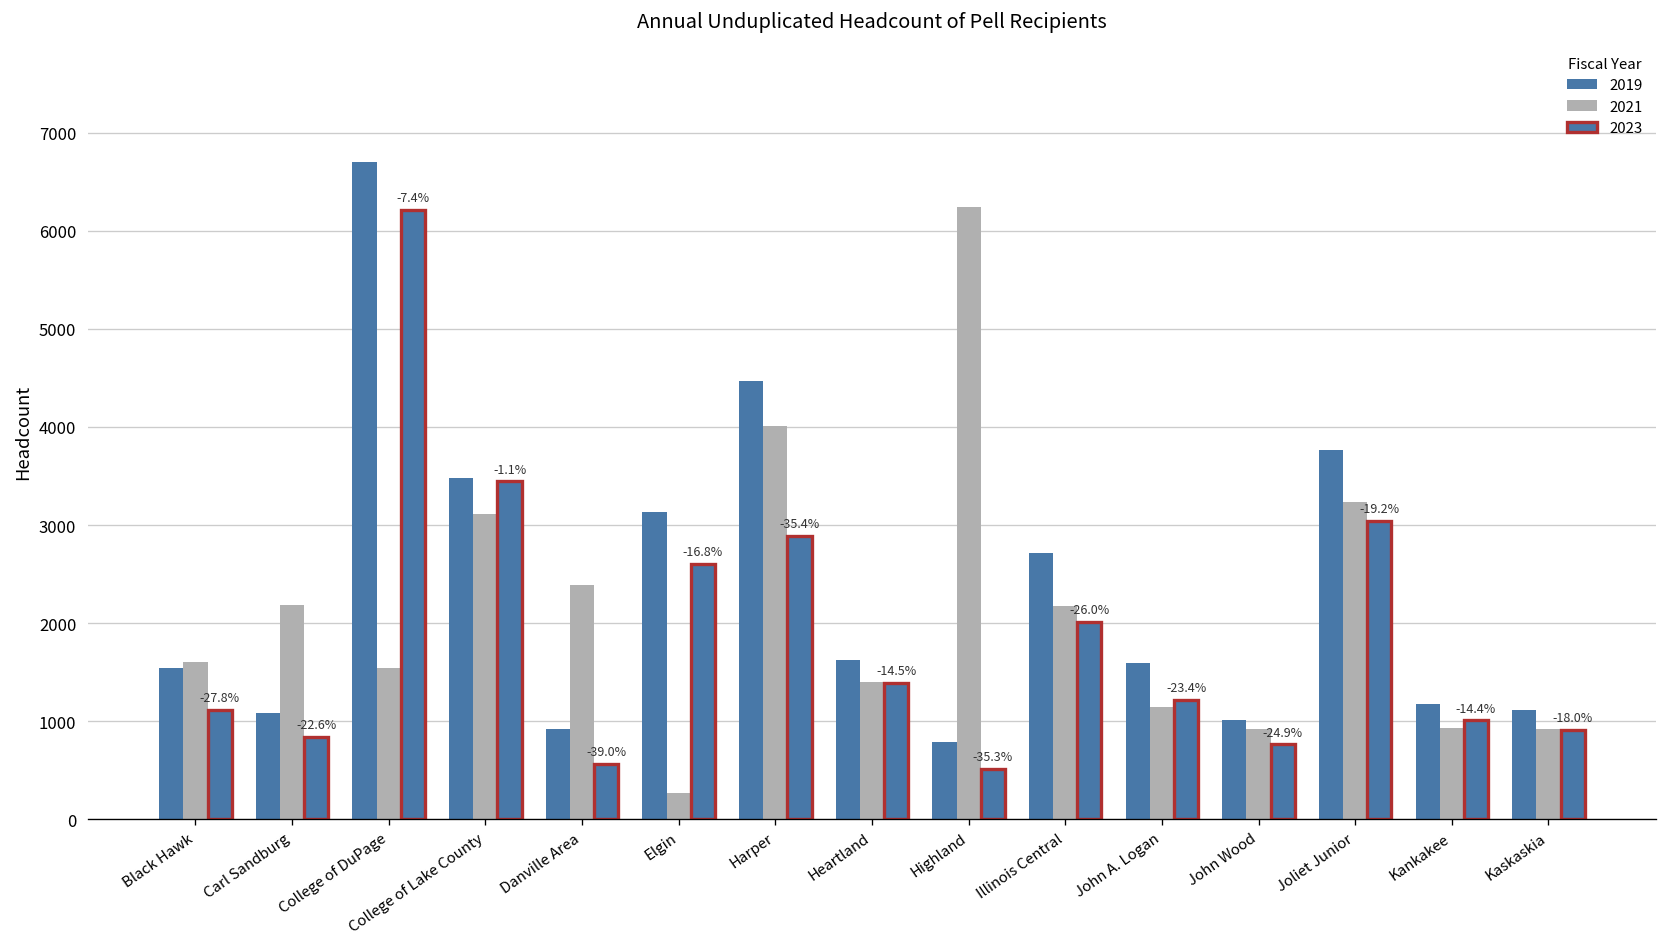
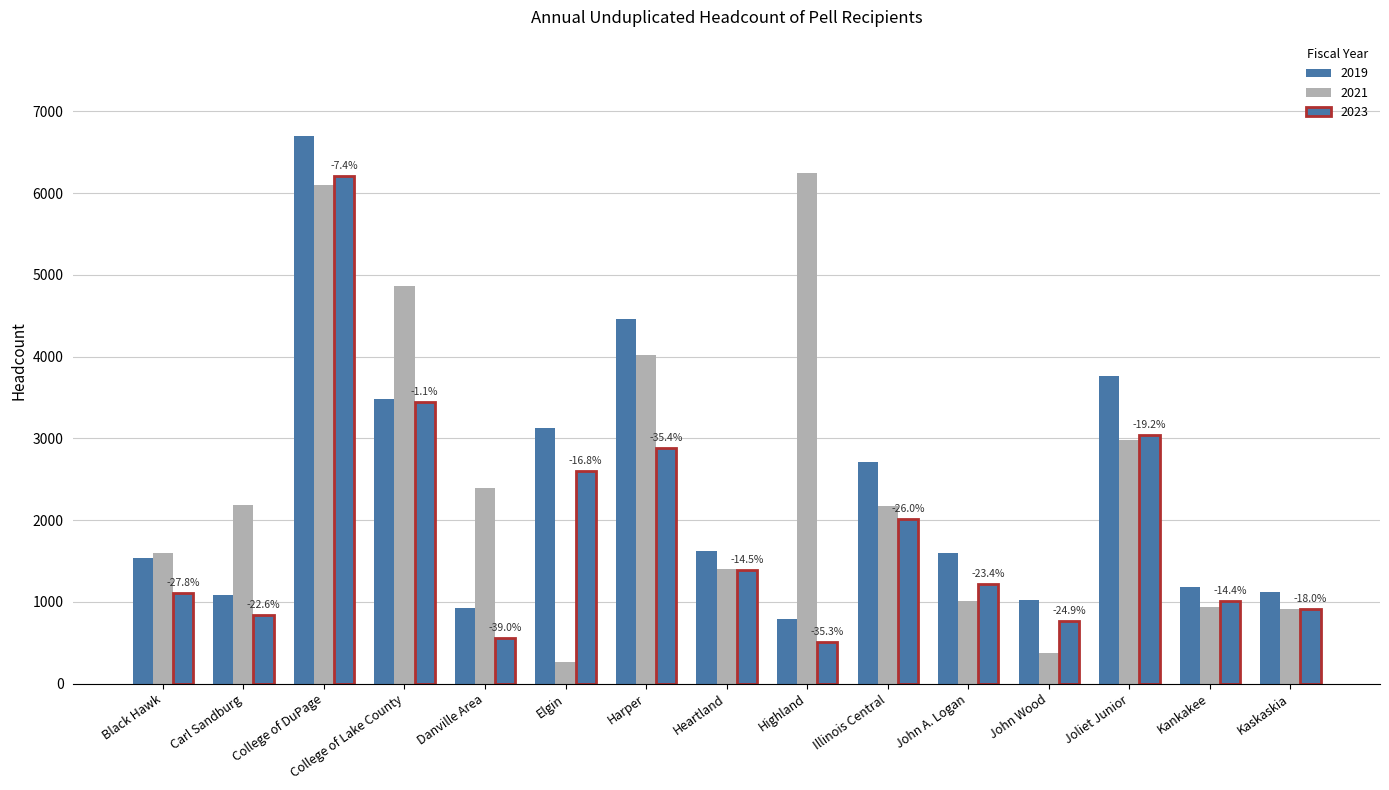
2021, College of DuPage: 1500 -> 6100
2021, College of Lake County: 3100 -> 4900
2021, John A. Logan: 1100 -> 1000
2021, John Wood: 900 -> 400
2021, Joliet Junior: 3200 -> 3000
